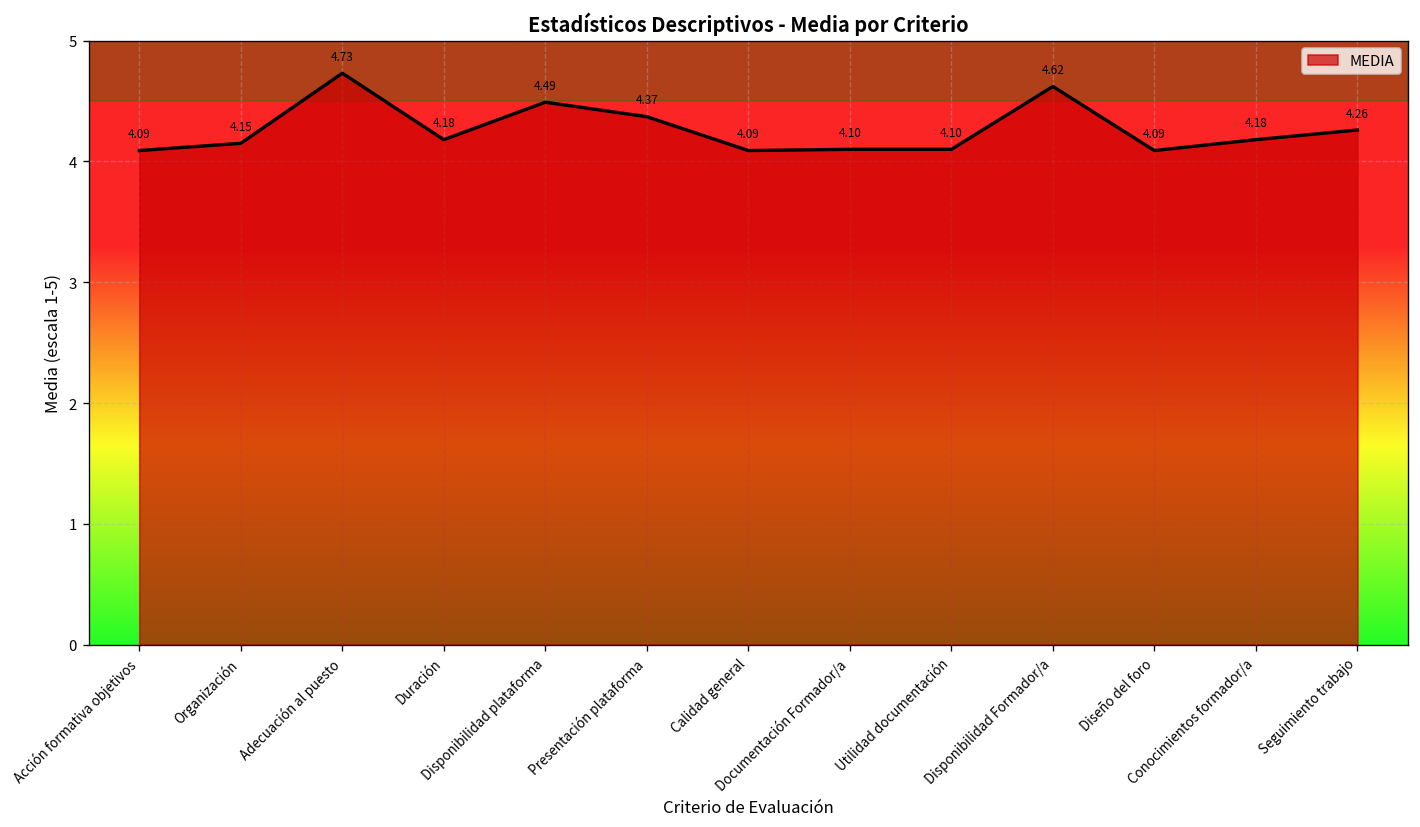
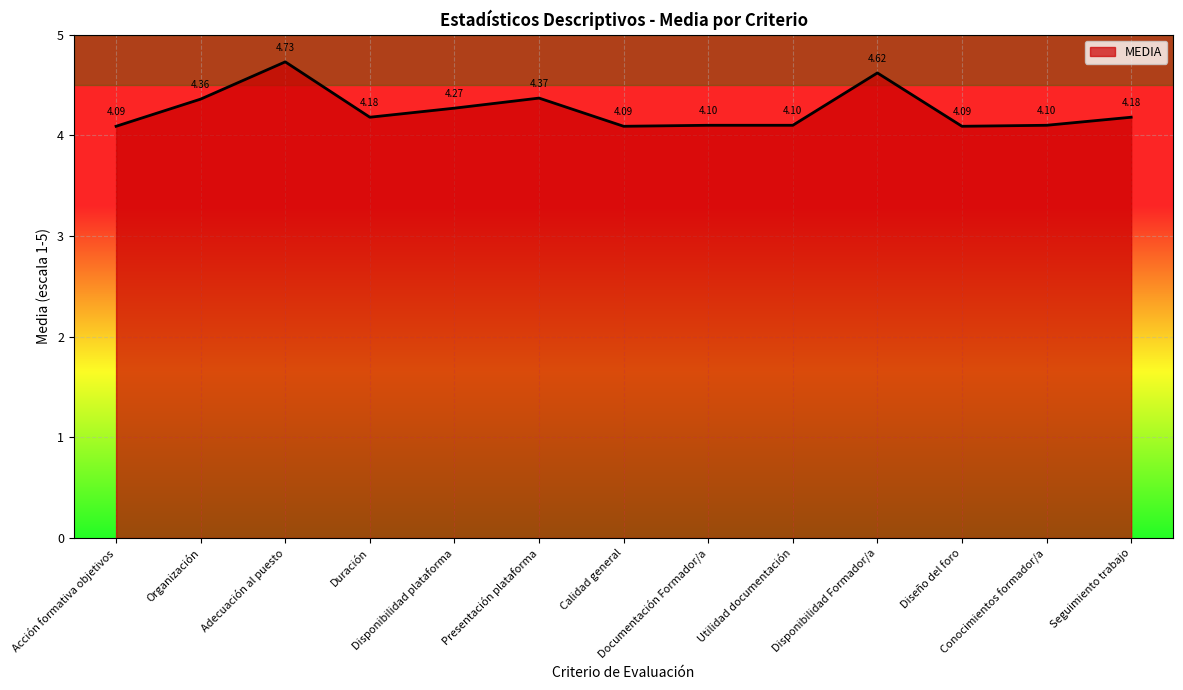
Organización: 4.15 -> 4.36
Disponibilidad plataforma: 4.49 -> 4.27
Conocimientos formador/a: 4.18 -> 4.10
Seguimiento trabajo: 4.26 -> 4.18
